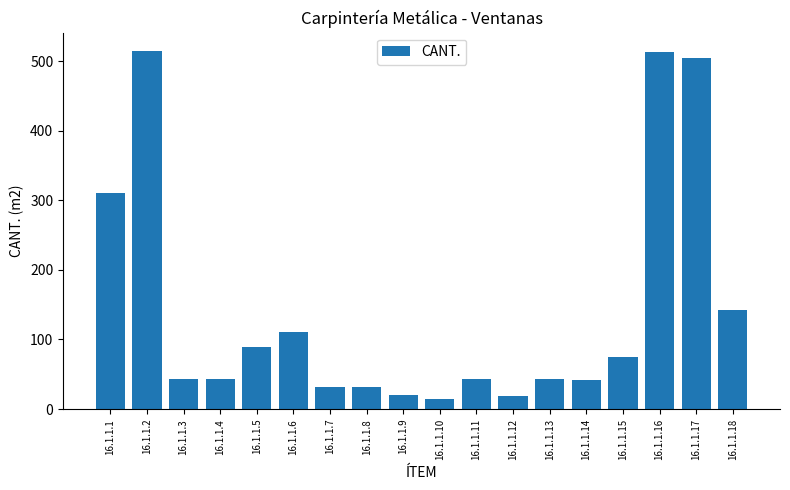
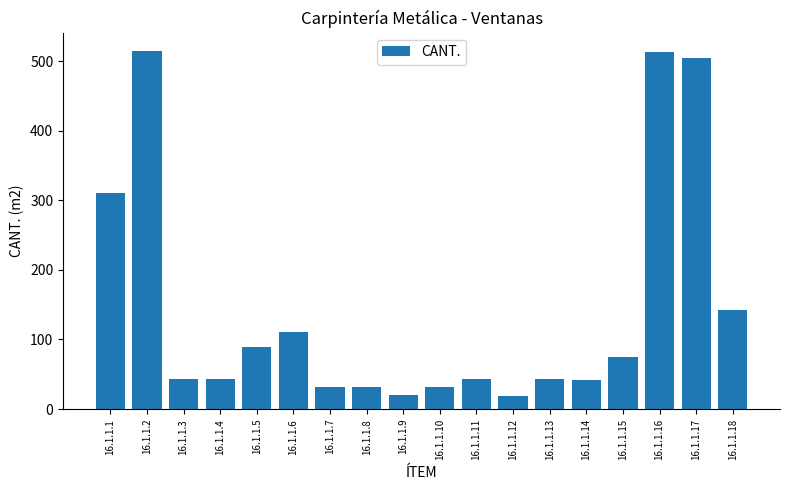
16.1.1.10: 10 -> 30
